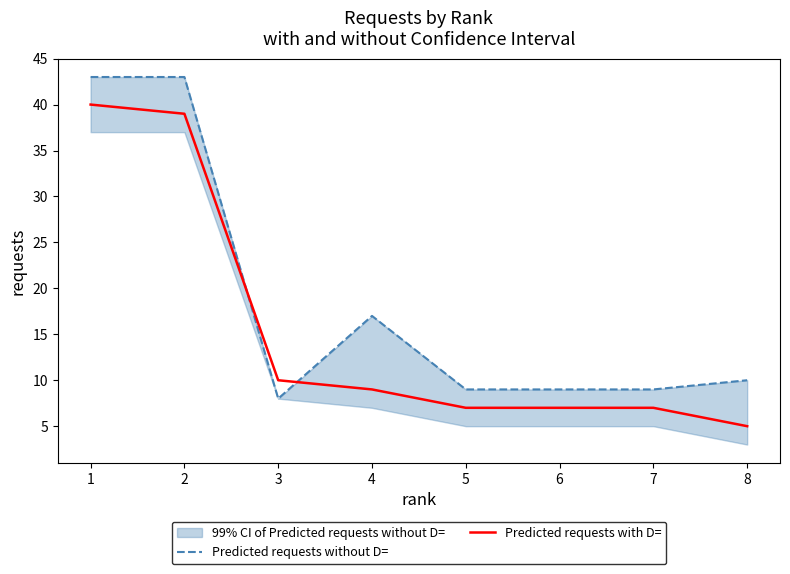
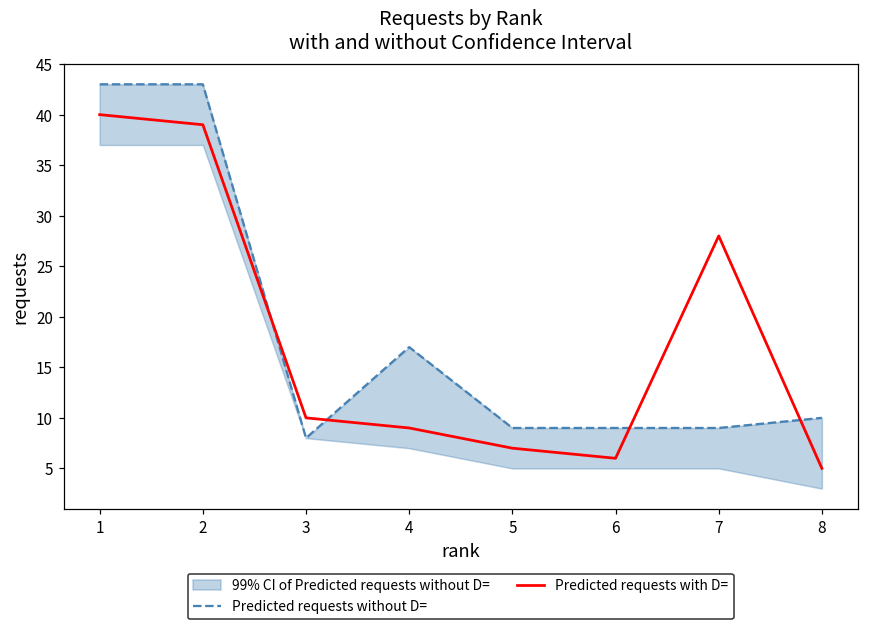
Predicted requests with D=, 6: 7 -> 6
Predicted requests with D=, 7: 7 -> 28
